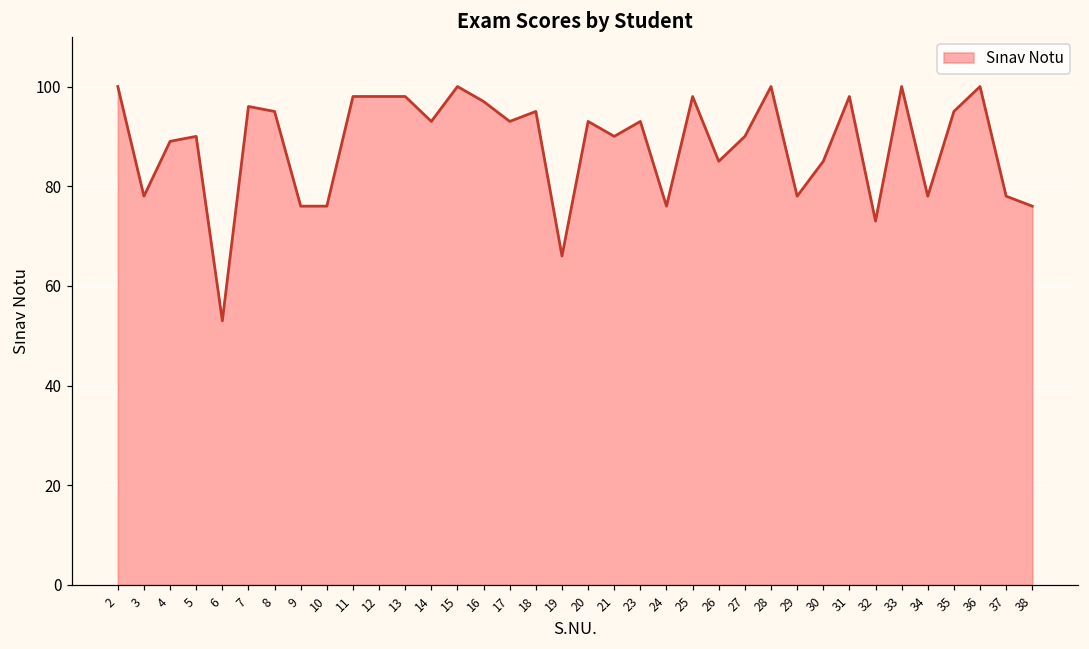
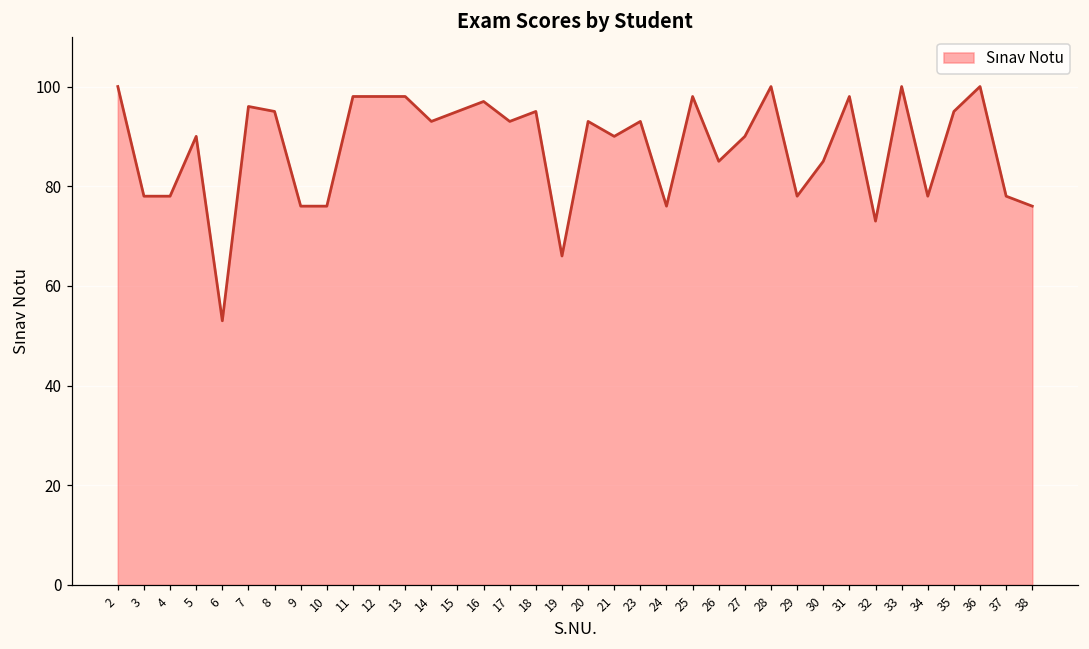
4: 89 -> 78
15: 100 -> 95
